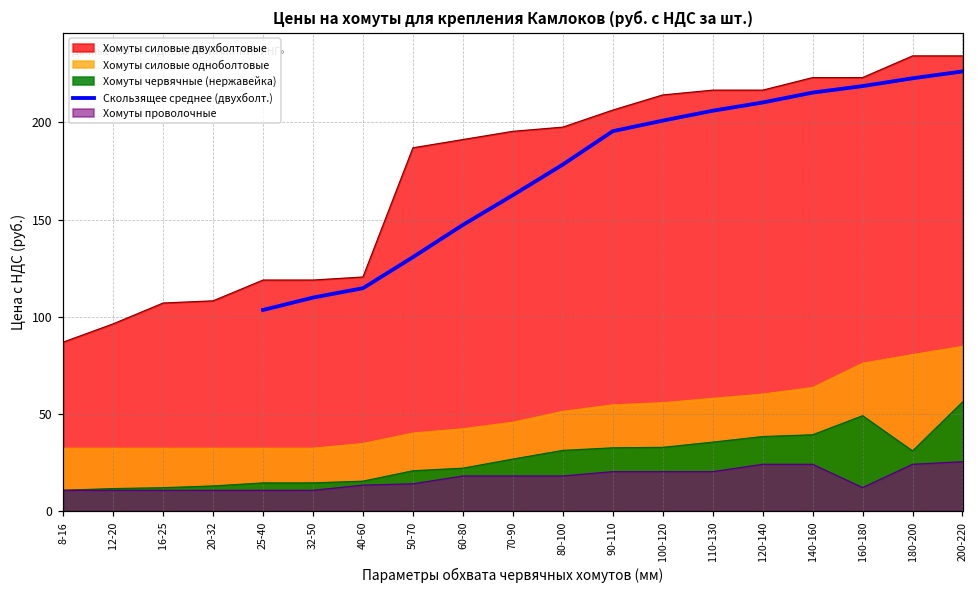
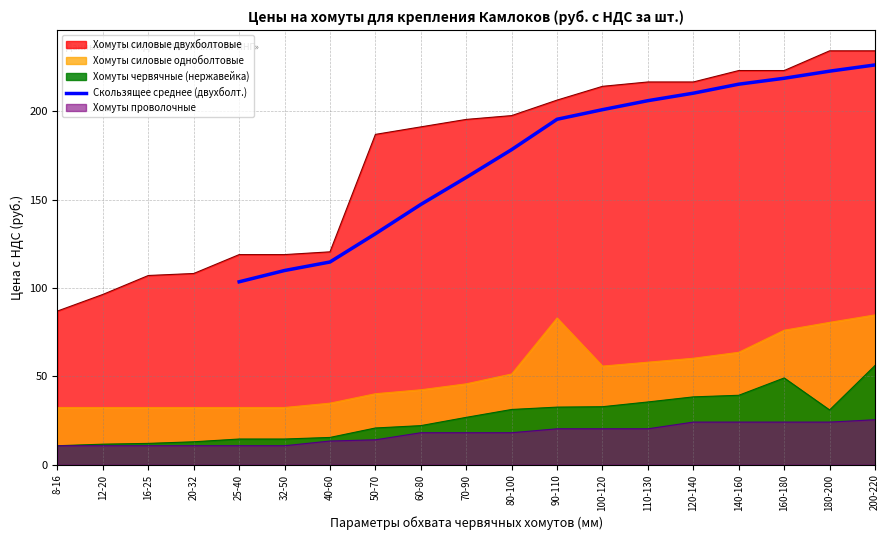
Хомуты силовые одноболтовые, 90-110: 55 -> 83
Хомуты проволочные, 160-180: 12 -> 24
